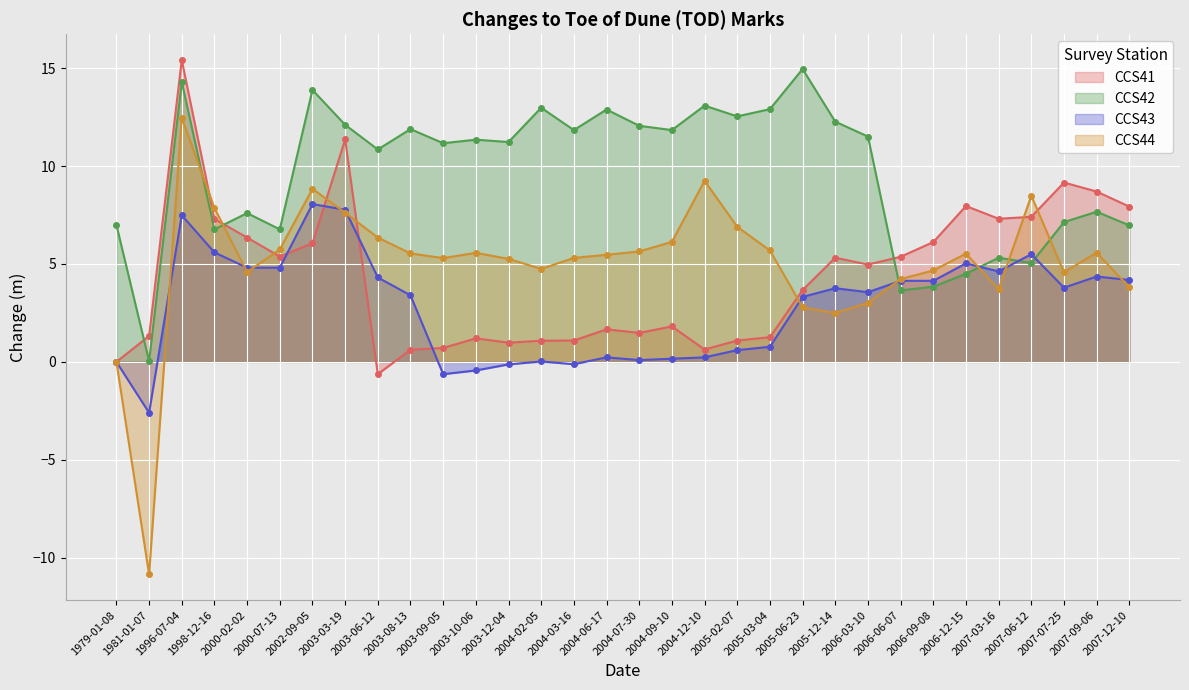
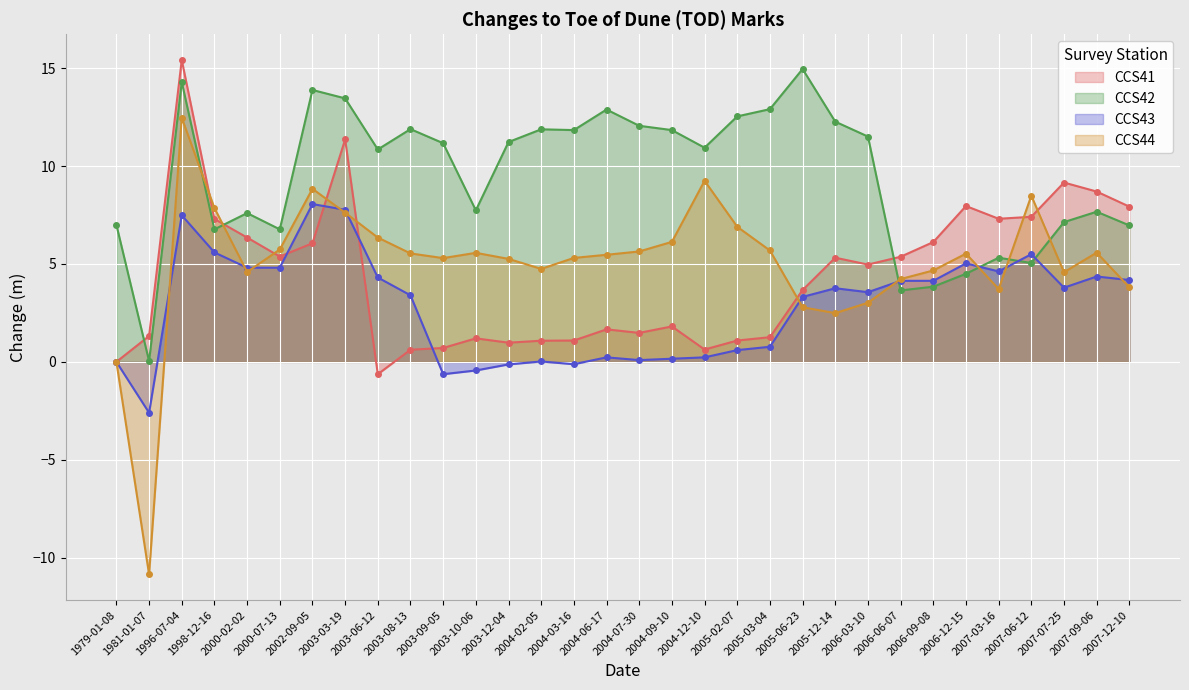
CCS42, 2003-03-19: 12.1 -> 13.5
CCS42, 2003-10-06: 11.4 -> 7.7
CCS42, 2004-02-05: 13.0 -> 11.9
CCS42, 2004-12-10: 13.1 -> 10.9
